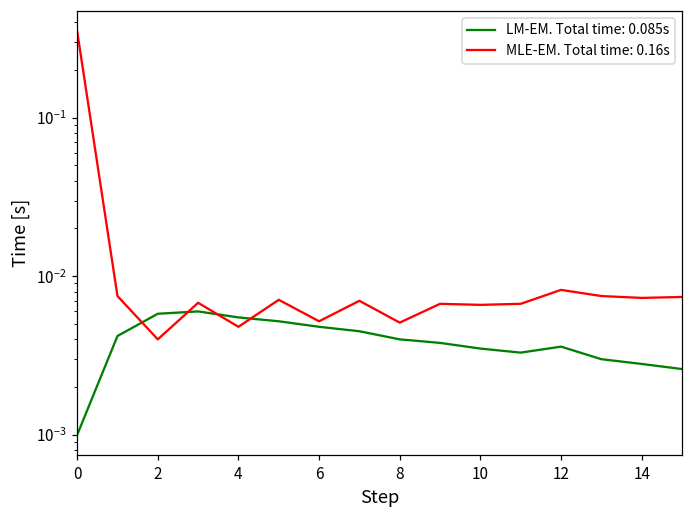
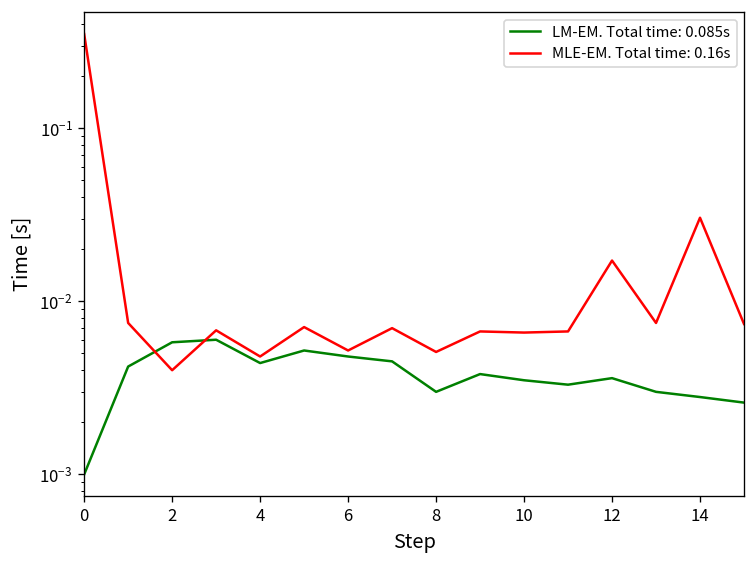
LM-EM. Total time: 0.085s, 4: 0.0055 -> 0.0044
LM-EM. Total time: 0.085s, 8: 0.004 -> 0.003
MLE-EM. Total time: 0.16s, 12: 0.008 -> 0.017
MLE-EM. Total time: 0.16s, 14: 0.007 -> 0.030
